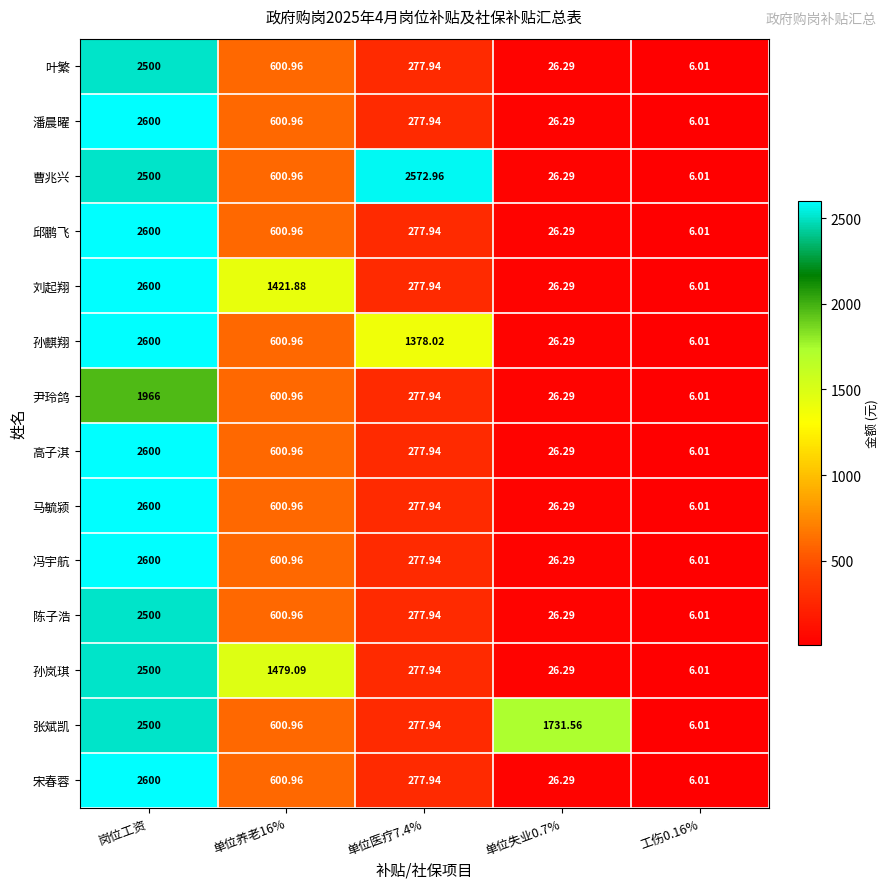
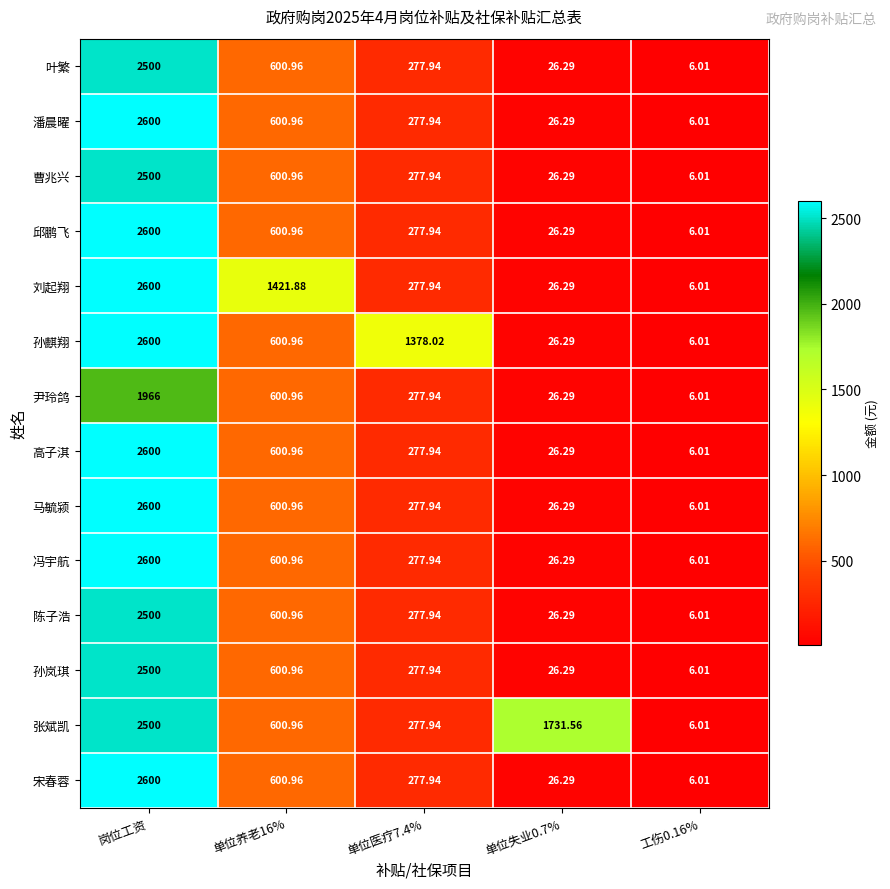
曹兆兴, 单位医疗7.4%: 2572.96 -> 277.94
孙岚琪, 单位养老16%: 1479.09 -> 600.96
